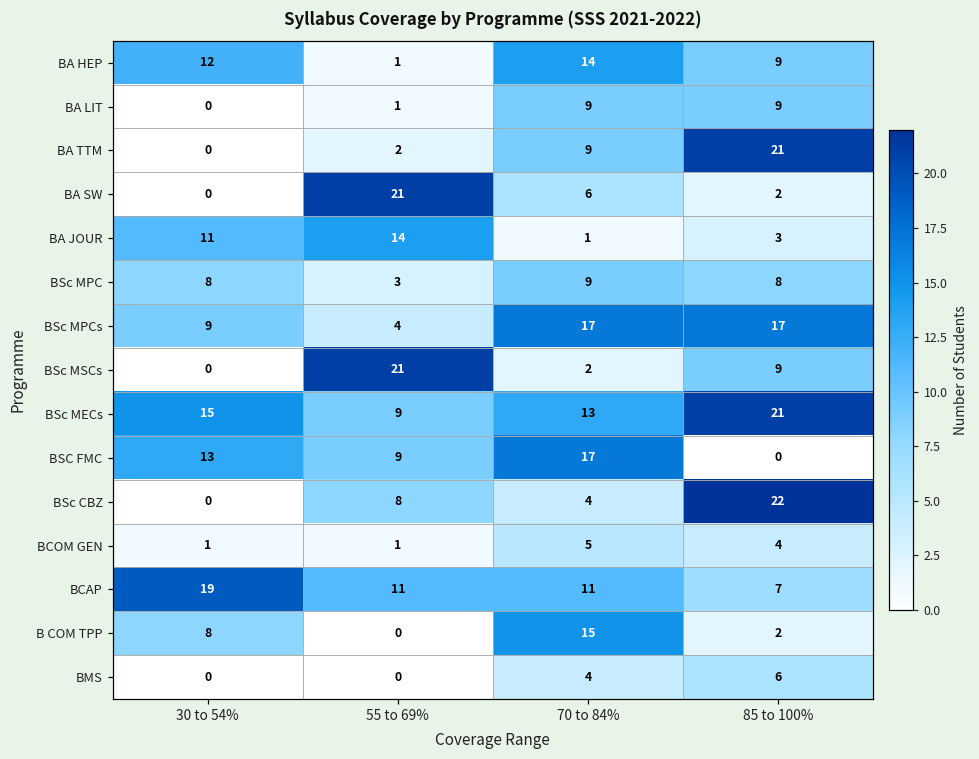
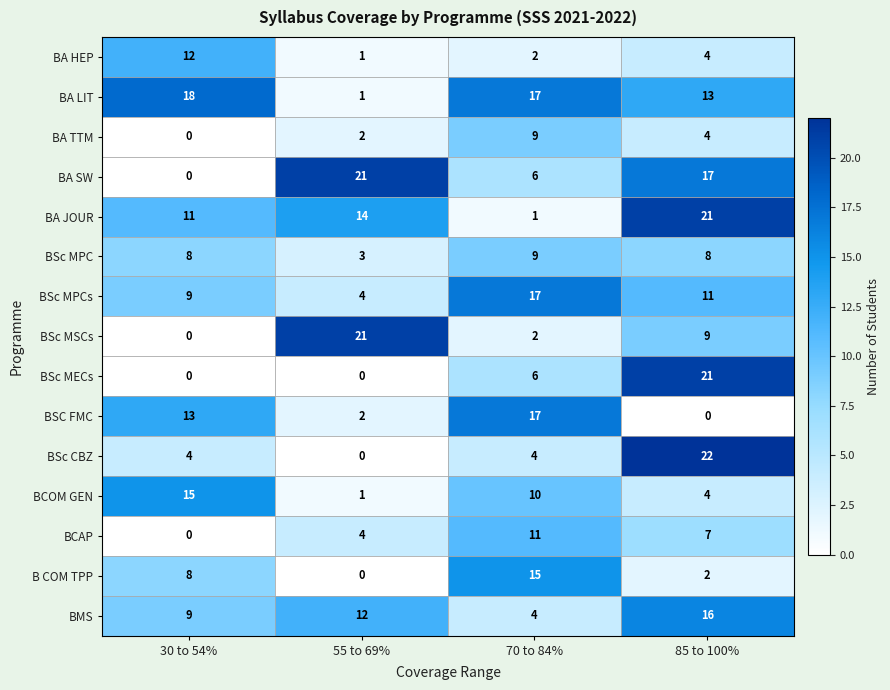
BA HEP, 70 to 84%: 14 -> 2
BA HEP, 85 to 100%: 9 -> 4
BA LIT, 30 to 54%: 0 -> 18
BA LIT, 70 to 84%: 9 -> 17
BA LIT, 85 to 100%: 9 -> 13
BA TTM, 85 to 100%: 21 -> 4
BA SW, 85 to 100%: 2 -> 17
BA JOUR, 85 to 100%: 3 -> 21
BSc MPCs, 85 to 100%: 17 -> 11
BSc MECs, 30 to 54%: 15 -> 0
BSc MECs, 55 to 69%: 9 -> 0
BSc MECs, 70 to 84%: 13 -> 6
BSC FMC, 55 to 69%: 9 -> 2
BSc CBZ, 30 to 54%: 0 -> 4
BSc CBZ, 55 to 69%: 8 -> 0
BCOM GEN, 30 to 54%: 1 -> 15
BCOM GEN, 70 to 84%: 5 -> 10
BCAP, 30 to 54%: 19 -> 0
BCAP, 55 to 69%: 11 -> 4
BMS, 30 to 54%: 0 -> 9
BMS, 55 to 69%: 0 -> 12
BMS, 85 to 100%: 6 -> 16
